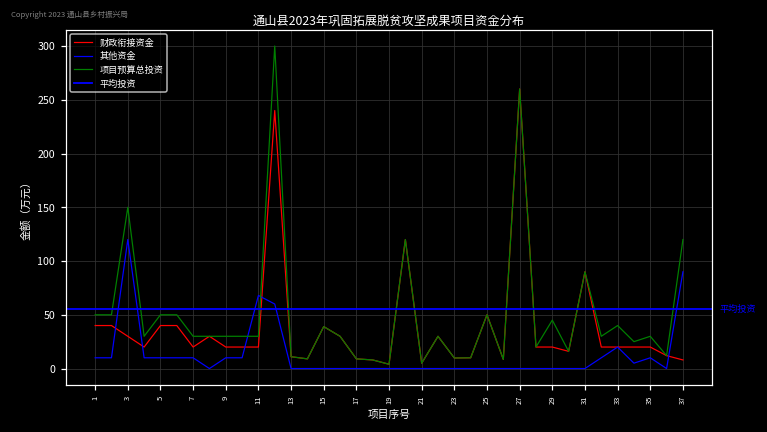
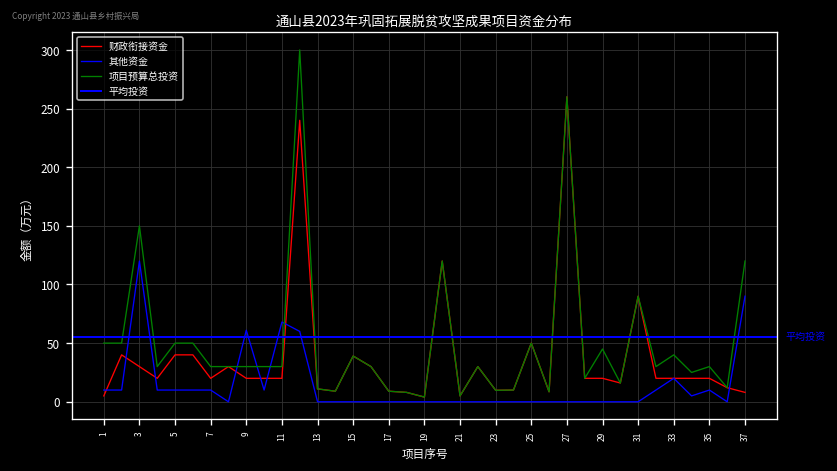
财政衔接资金, 1: 40 -> 10
其他资金, 9: 10 -> 60
